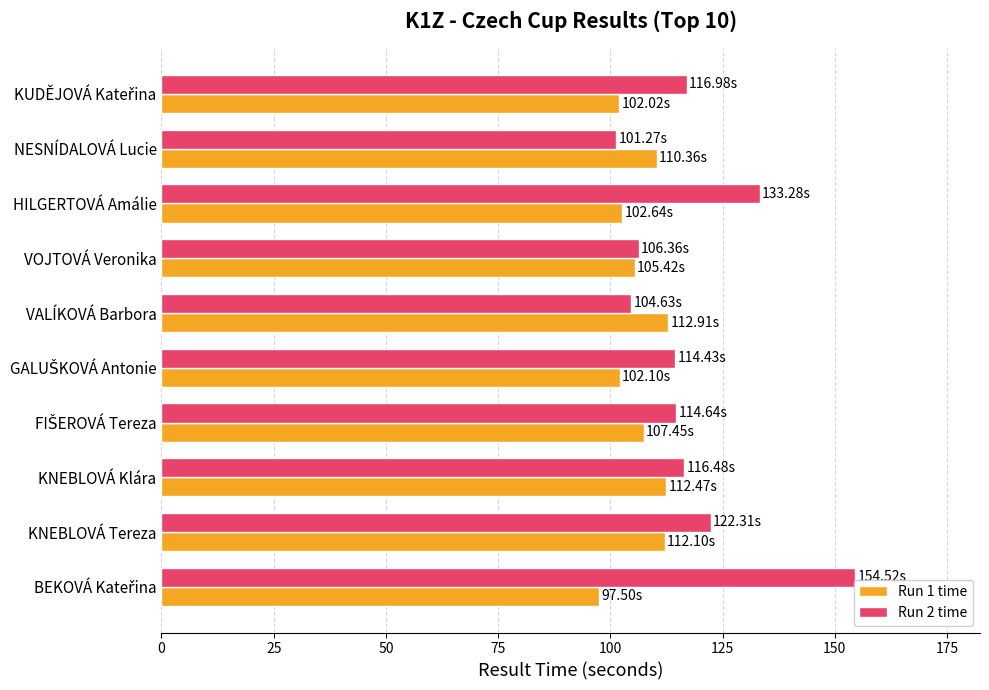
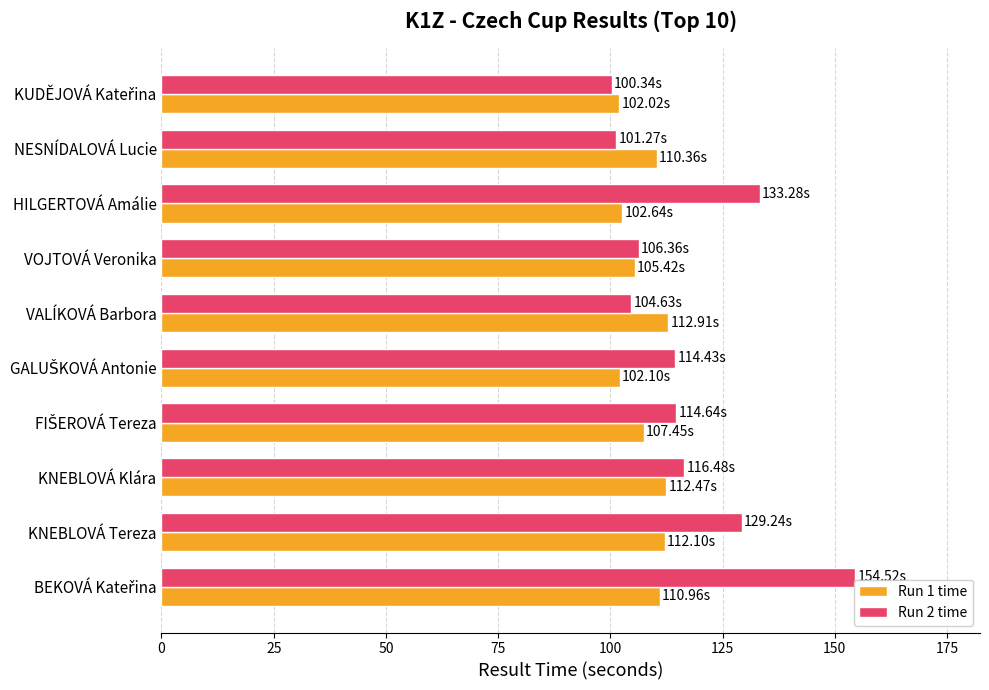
Run 2 time, KUDĚJOVÁ Kateřina: 116.98s -> 100.34s
Run 2 time, KNEBLOVÁ Tereza: 122.31s -> 129.24s
Run 1 time, BEKOVÁ Kateřina: 97.50s -> 110.96s
